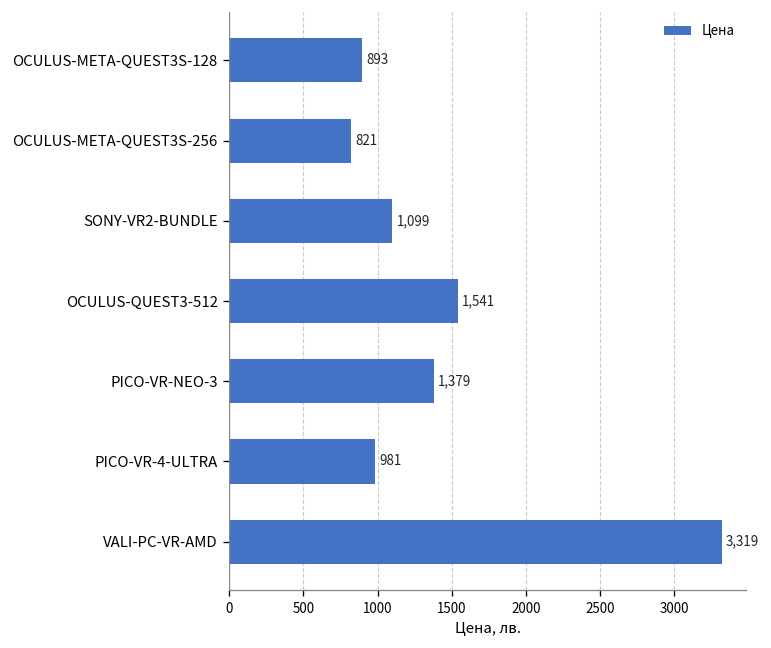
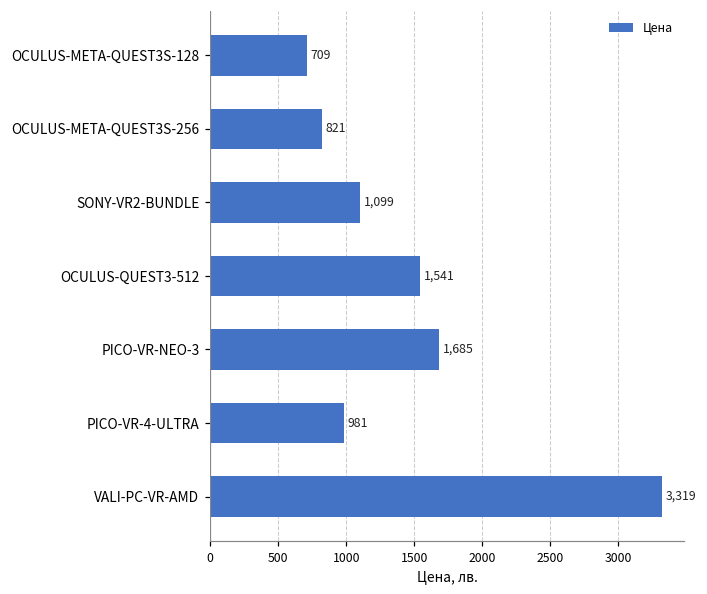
OCULUS-META-QUEST3S-128: 893 -> 709
PICO-VR-NEO-3: 1,379 -> 1,685
